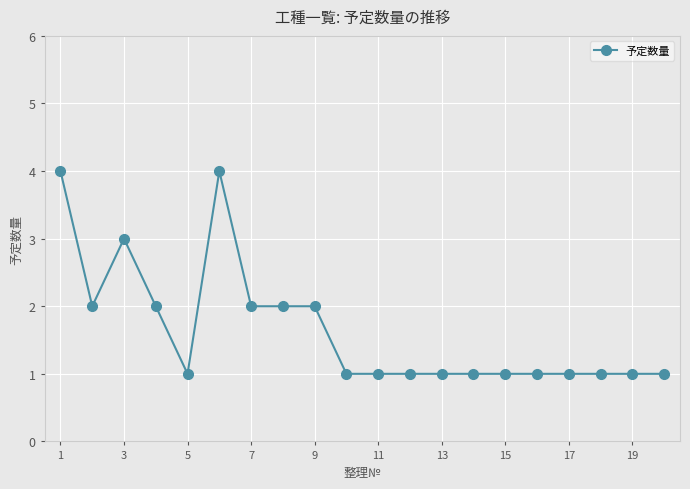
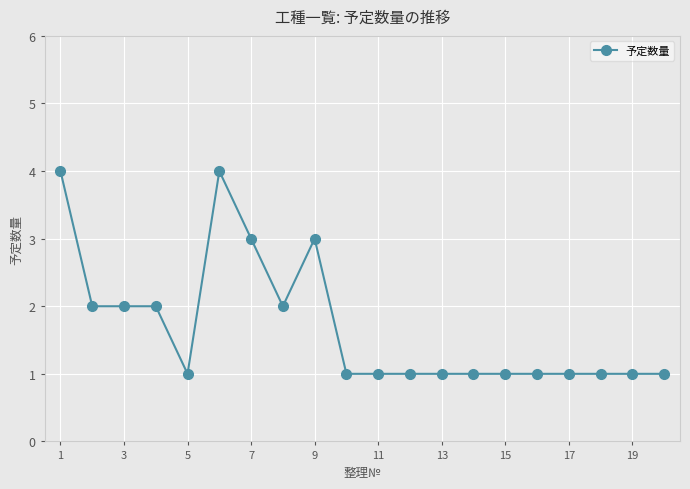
3: 3 -> 2
7: 2 -> 3
9: 2 -> 3
